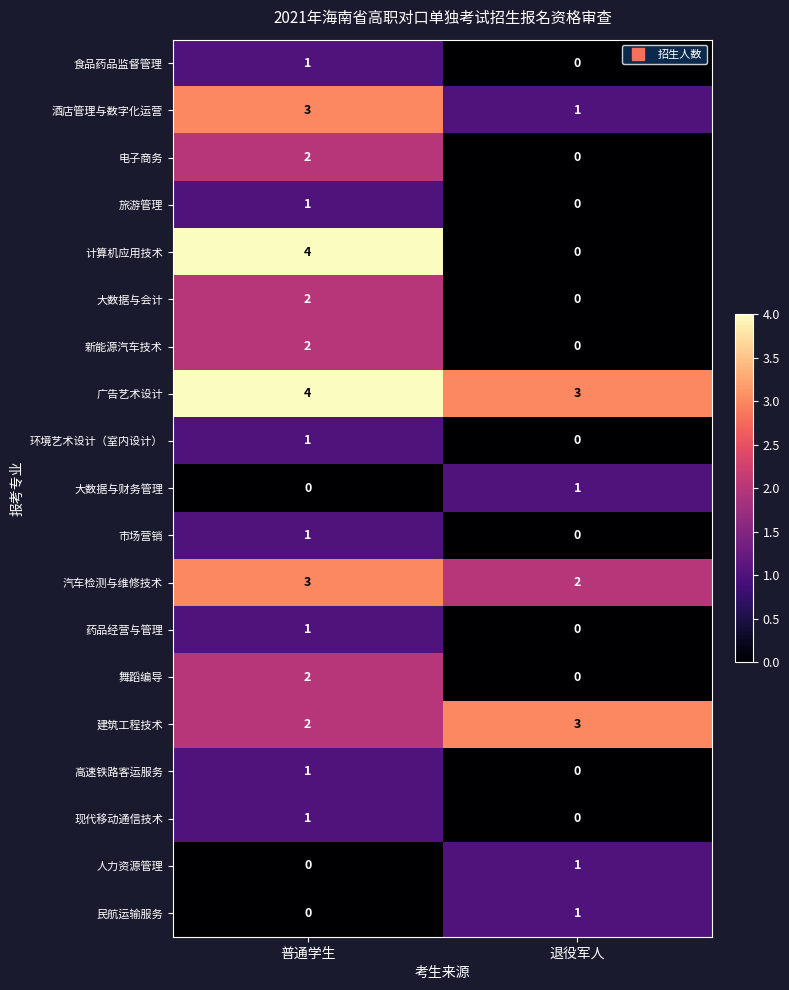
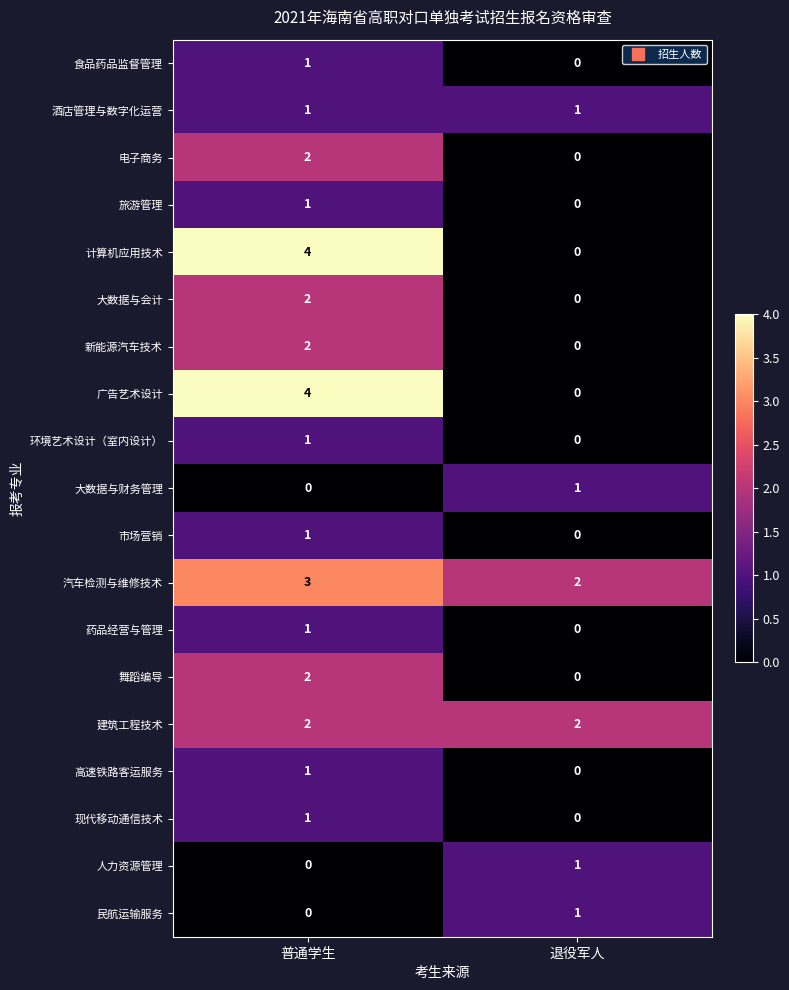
酒店管理与数字化运营, 普通学生: 3 -> 1
广告艺术设计, 退役军人: 3 -> 0
建筑工程技术, 退役军人: 3 -> 2
